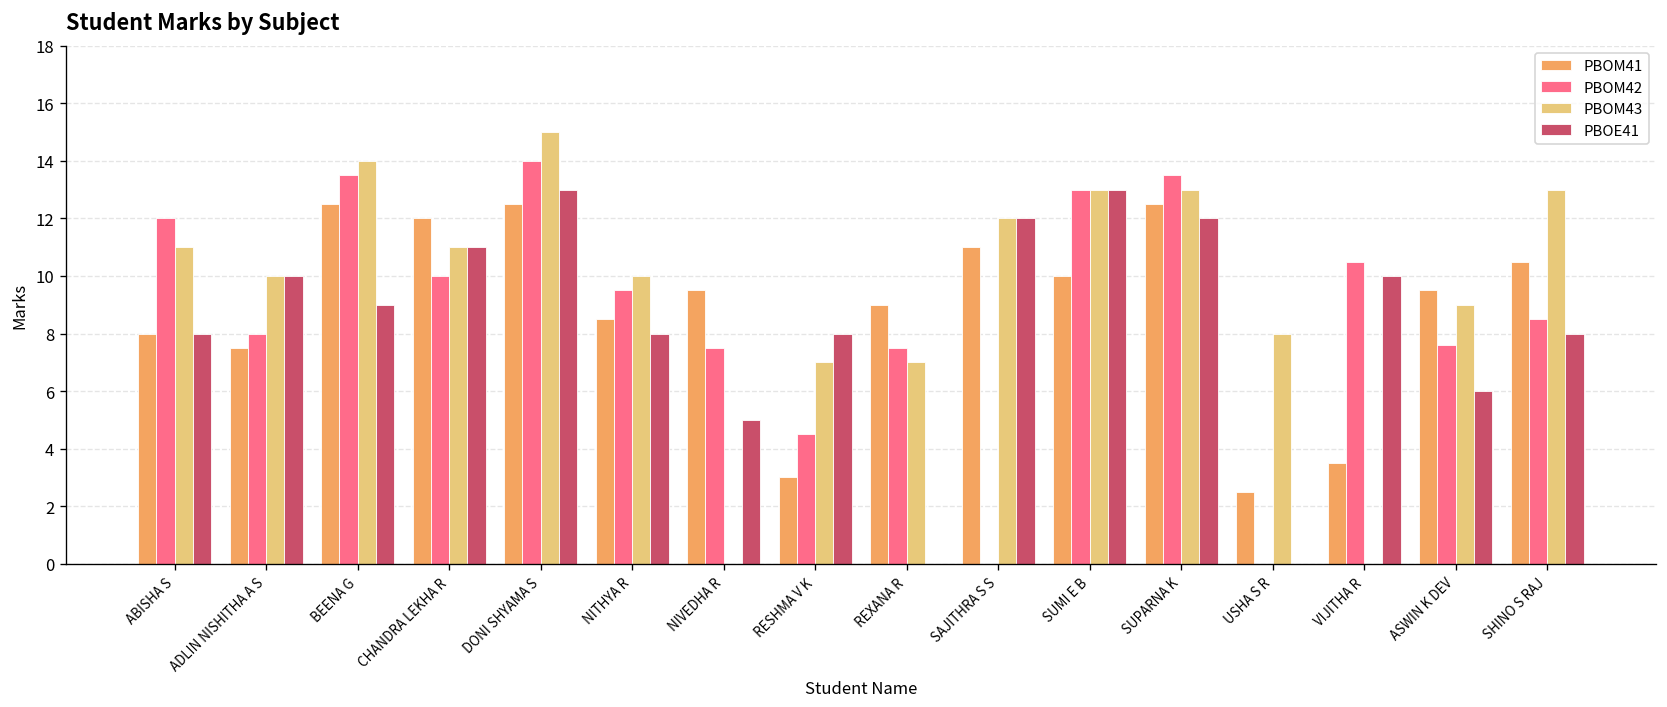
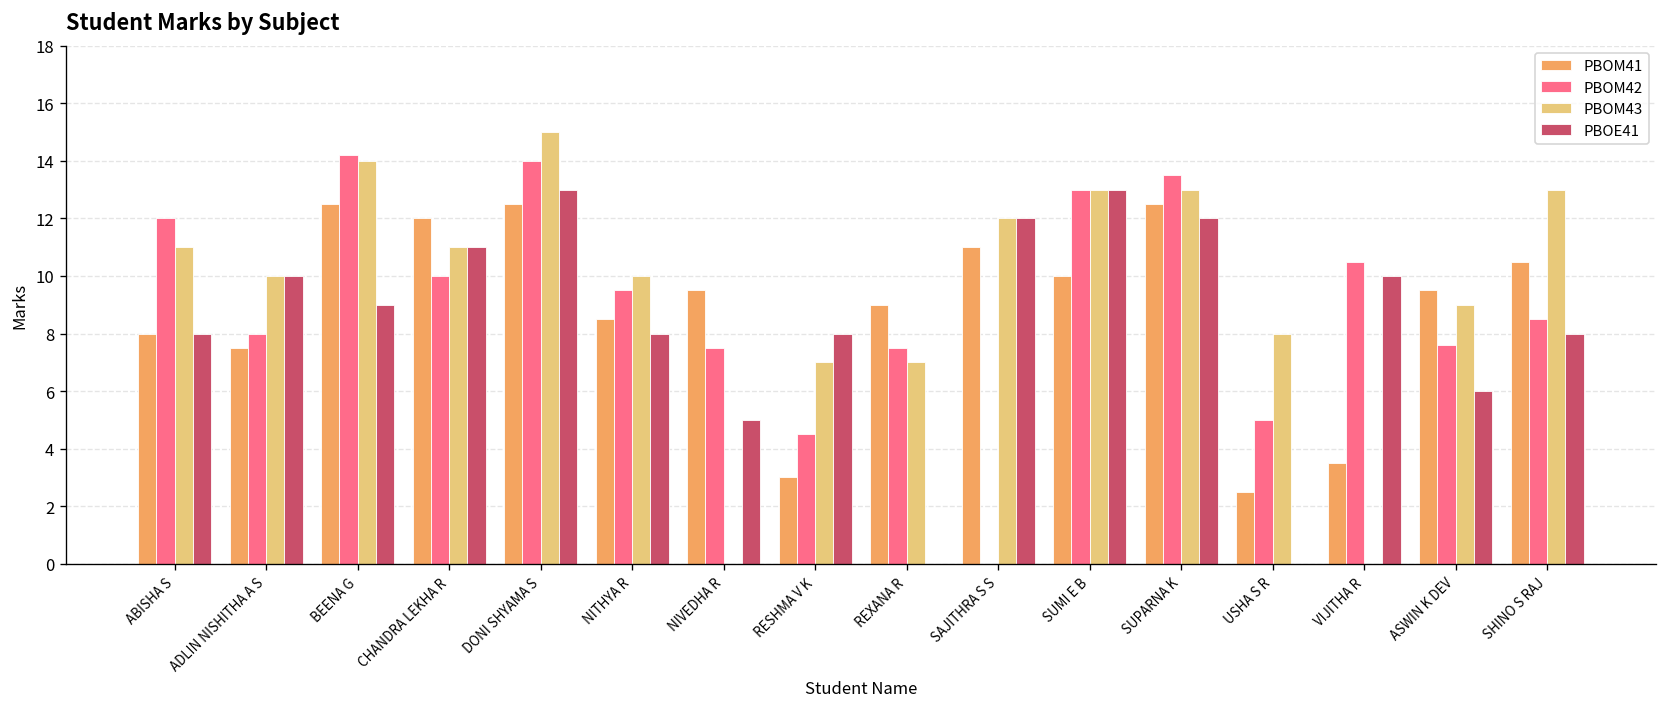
PBOM42, BEENA G: 13.5 -> 14.2
PBOM42, USHA S R: 0 -> 5
